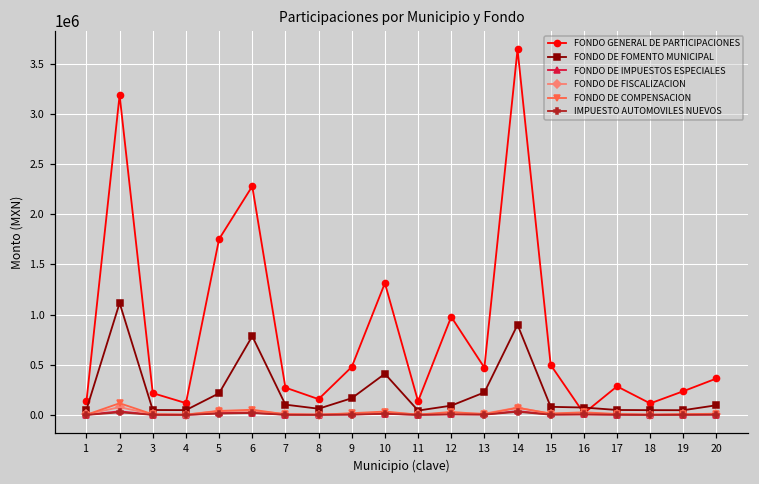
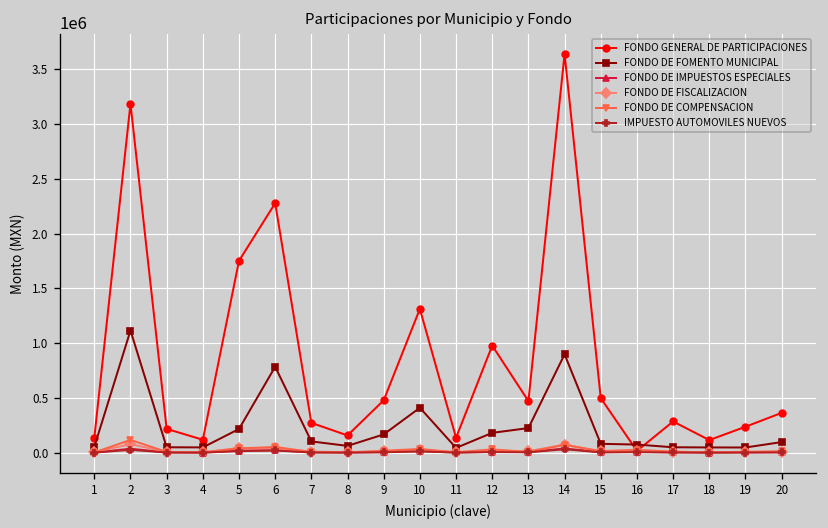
FONDO DE FOMENTO MUNICIPAL, 12: 100000 -> 200000
